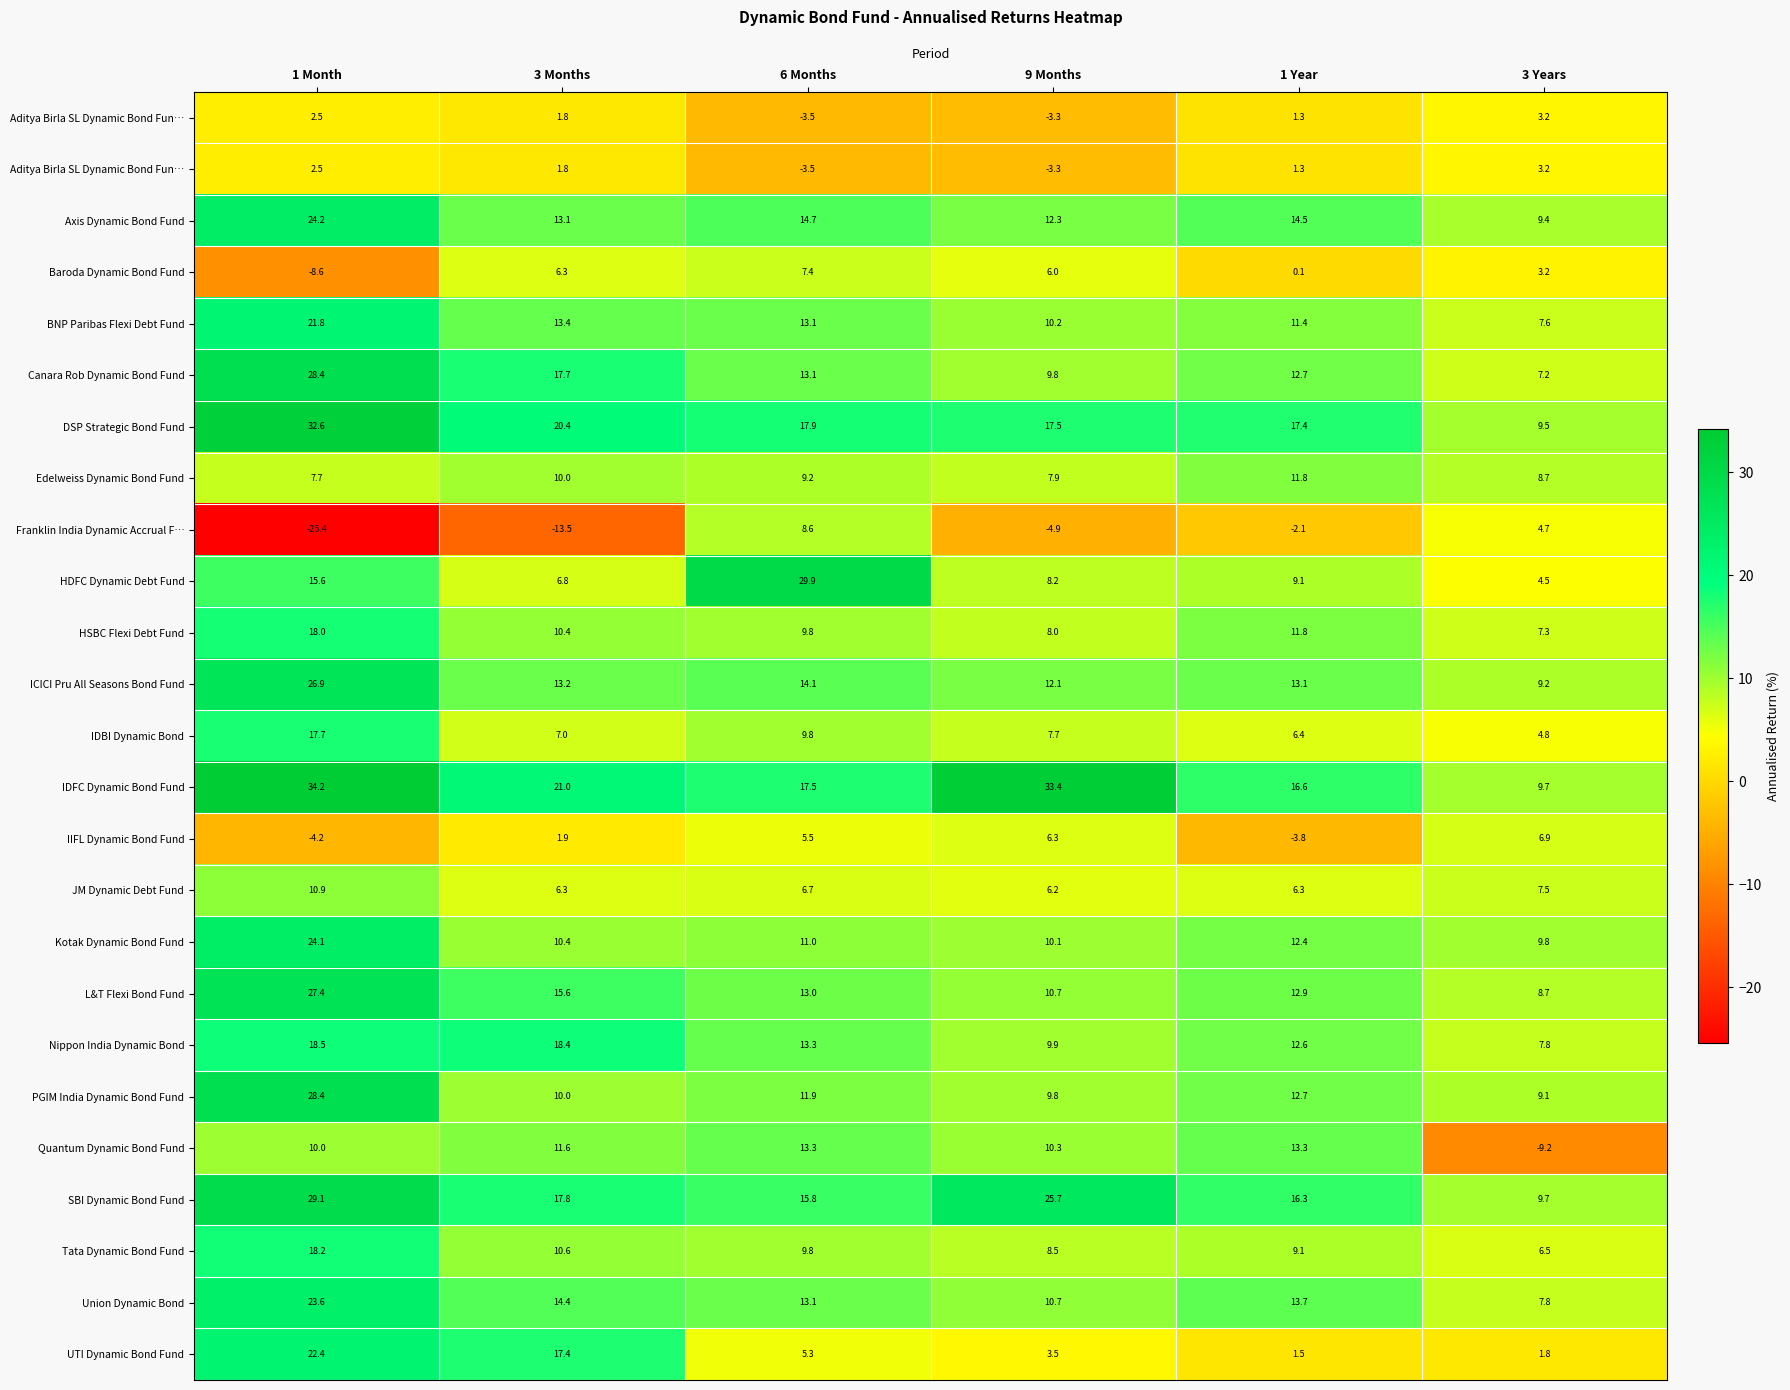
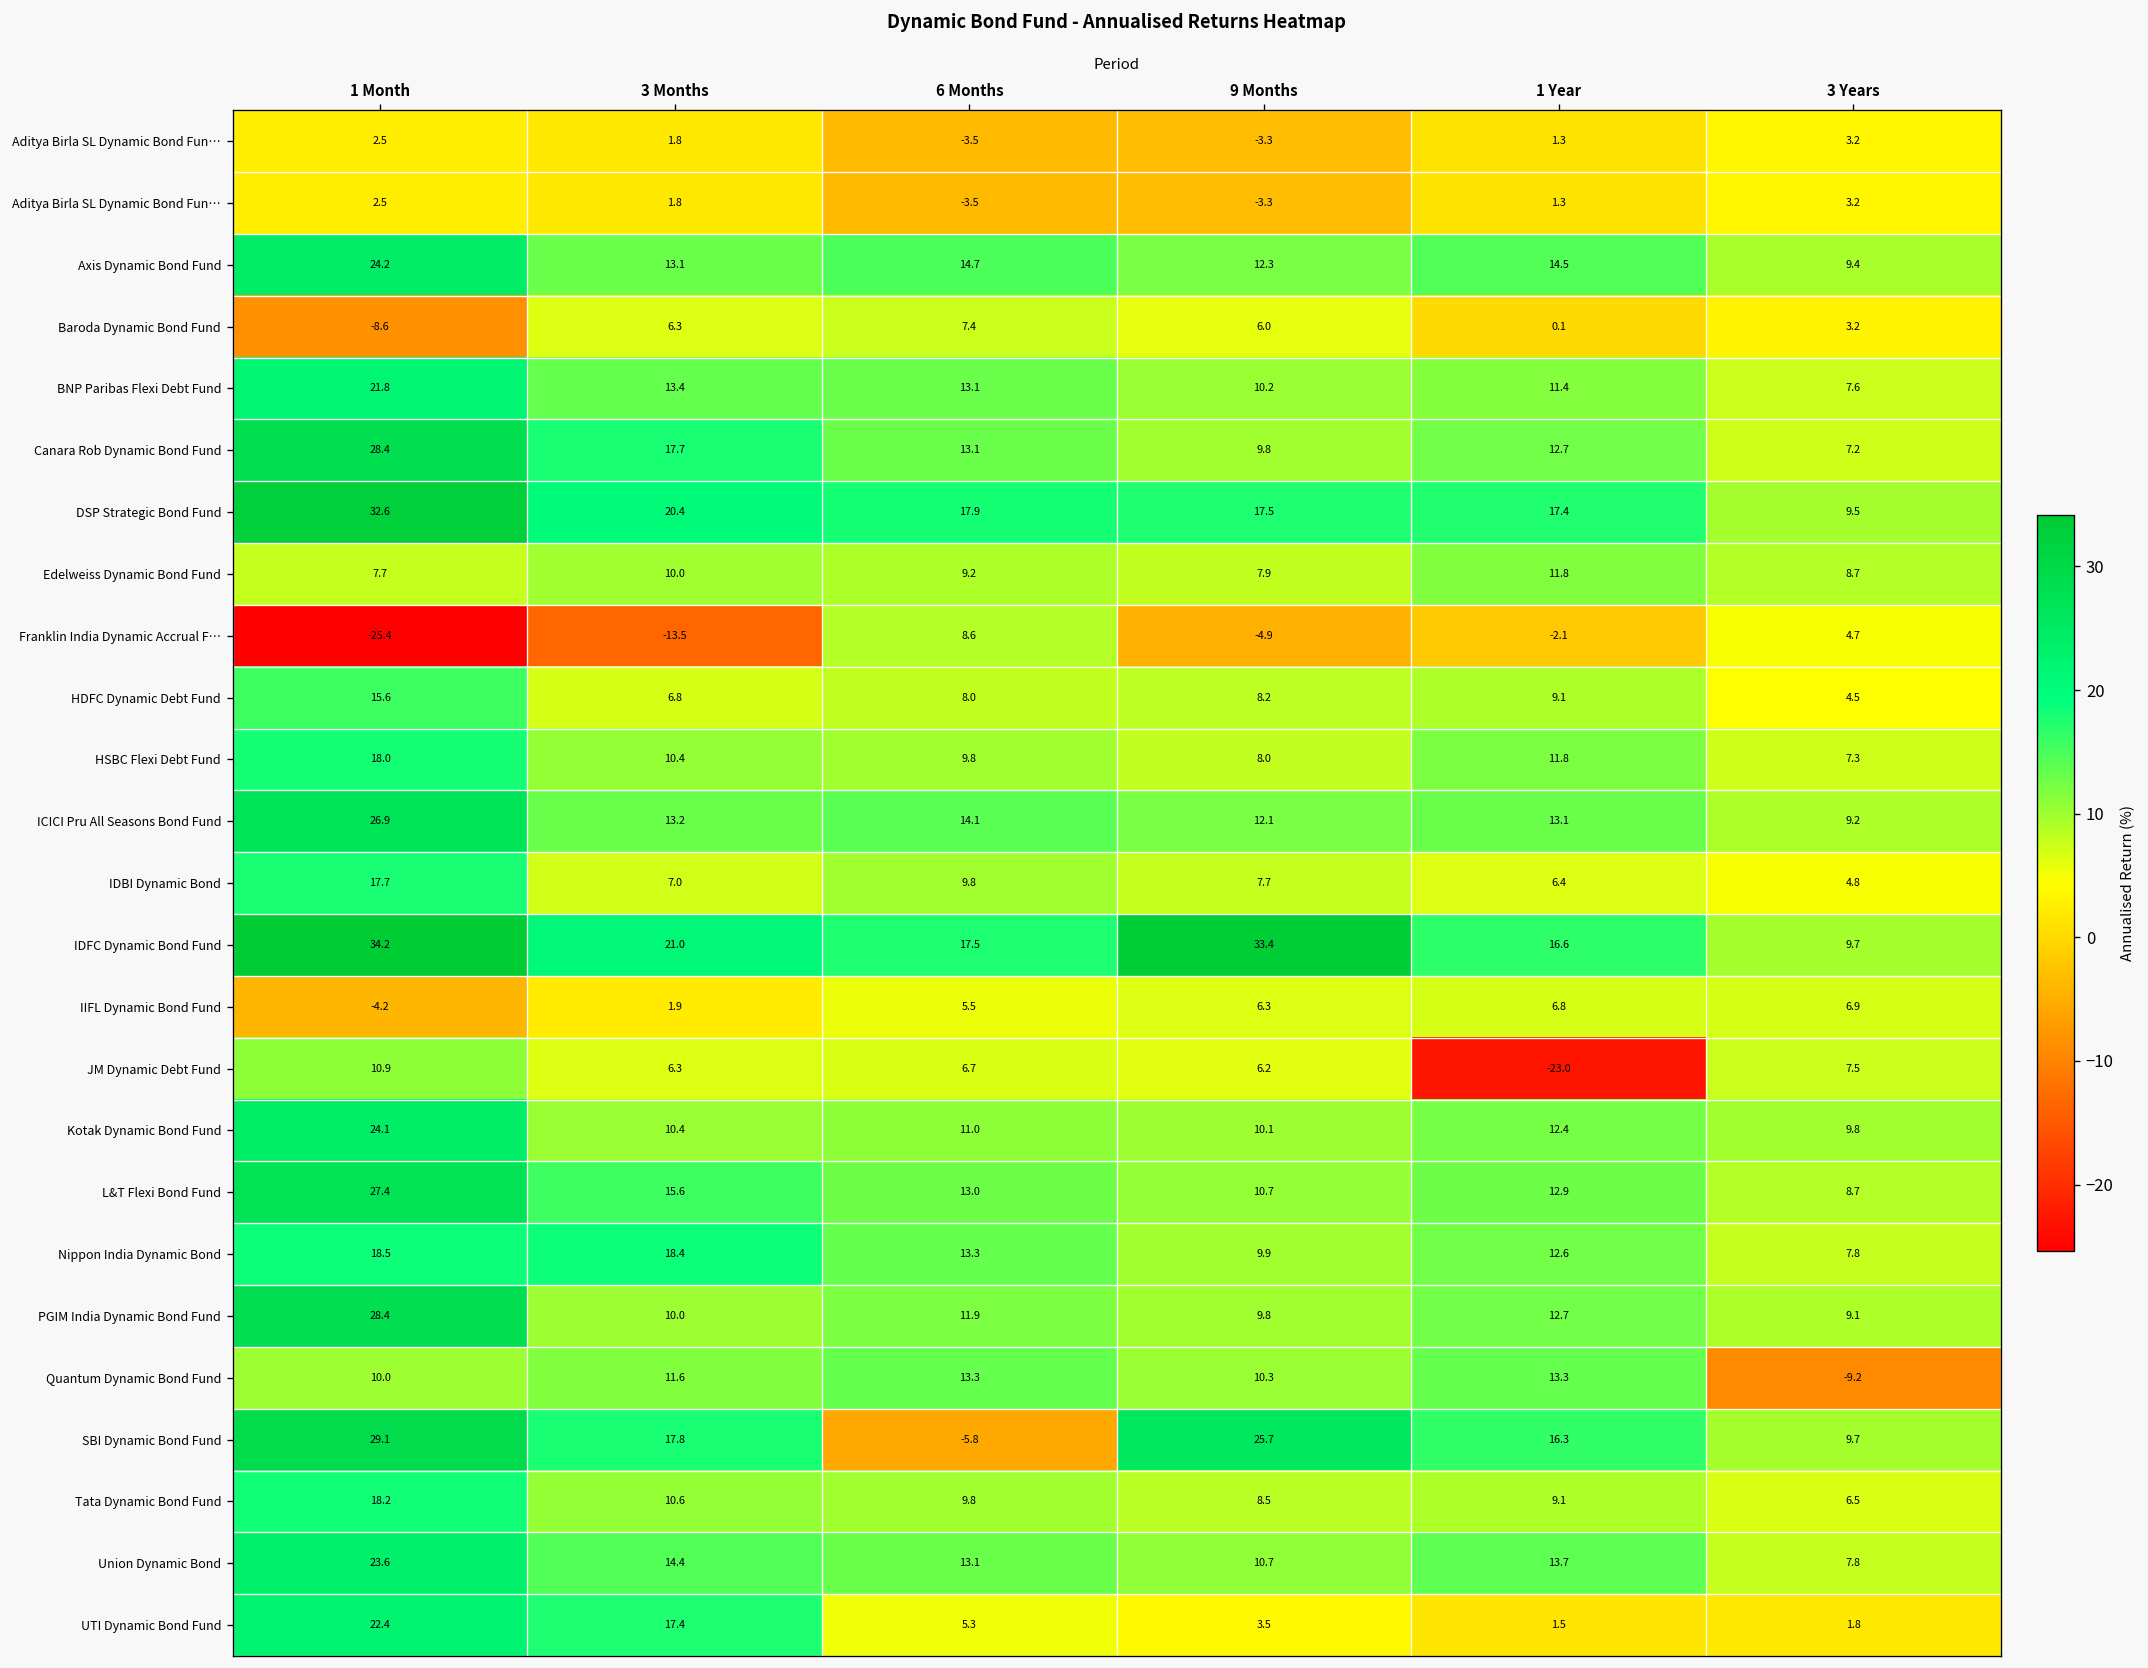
HDFC Dynamic Debt Fund, 6 Months: 29.9 -> 8.0
IIFL Dynamic Bond Fund, 1 Year: -3.8 -> 6.8
JM Dynamic Debt Fund, 1 Year: 6.3 -> -23.0
SBI Dynamic Bond Fund, 6 Months: 15.8 -> -5.8
